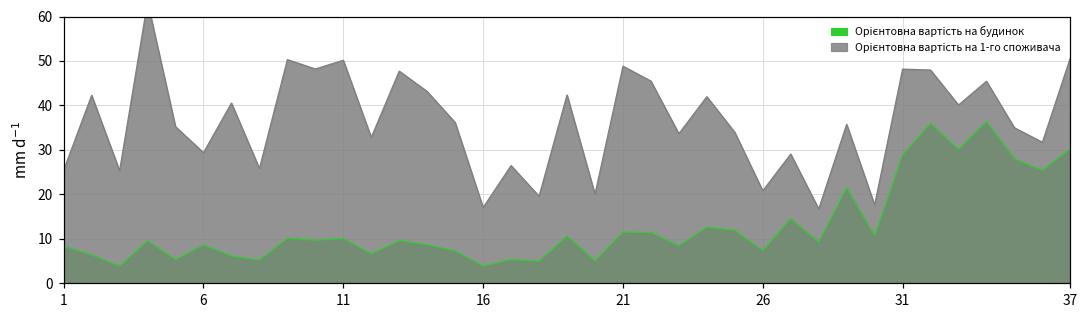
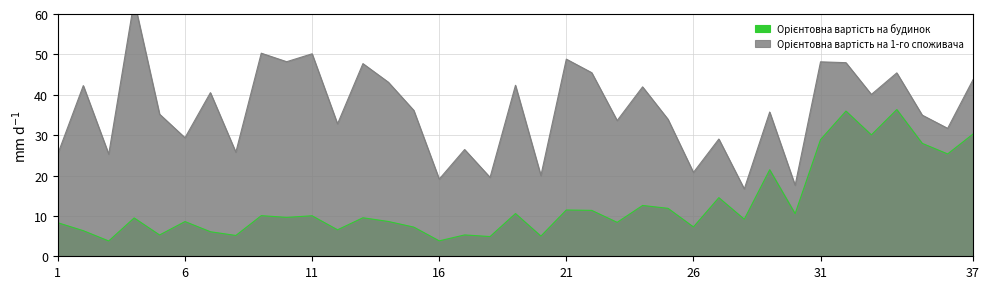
Орієнтовна вартість на 1-го споживача, 16: 17 -> 19
Орієнтовна вартість на 1-го споживача, 37: 51 -> 44
